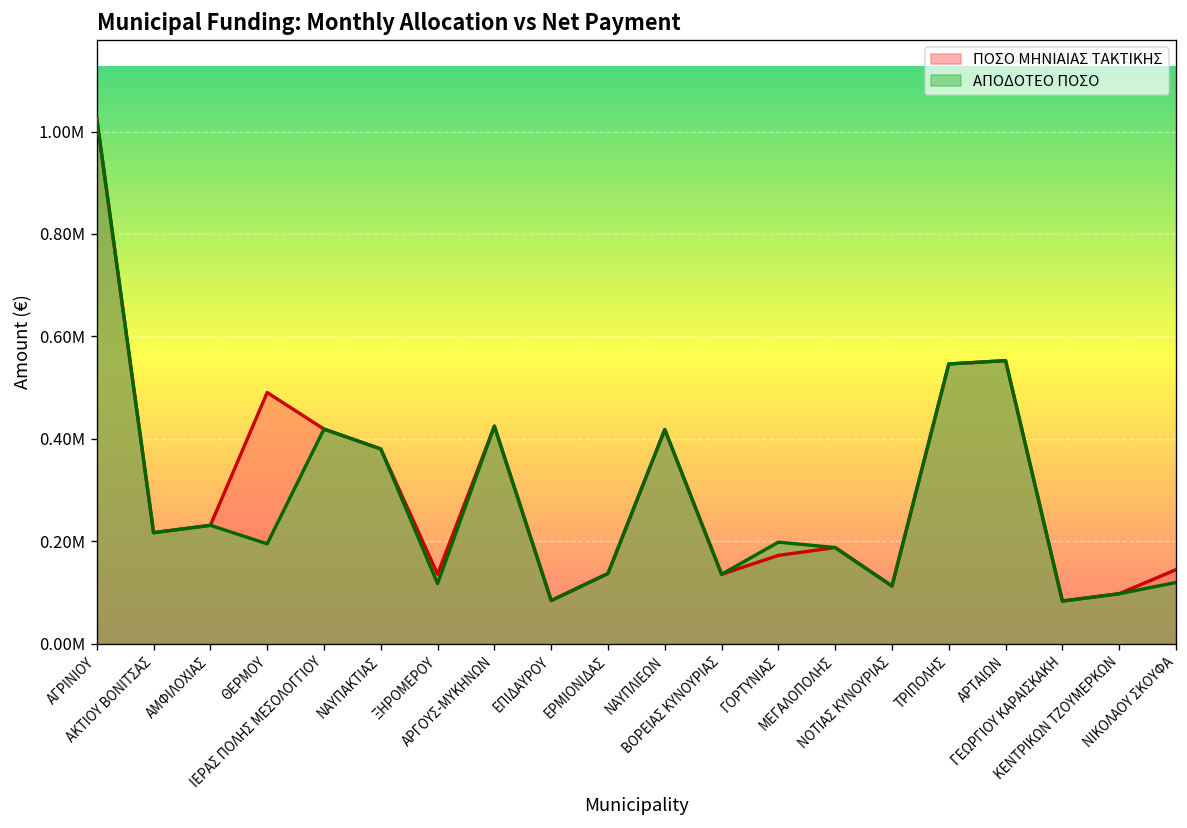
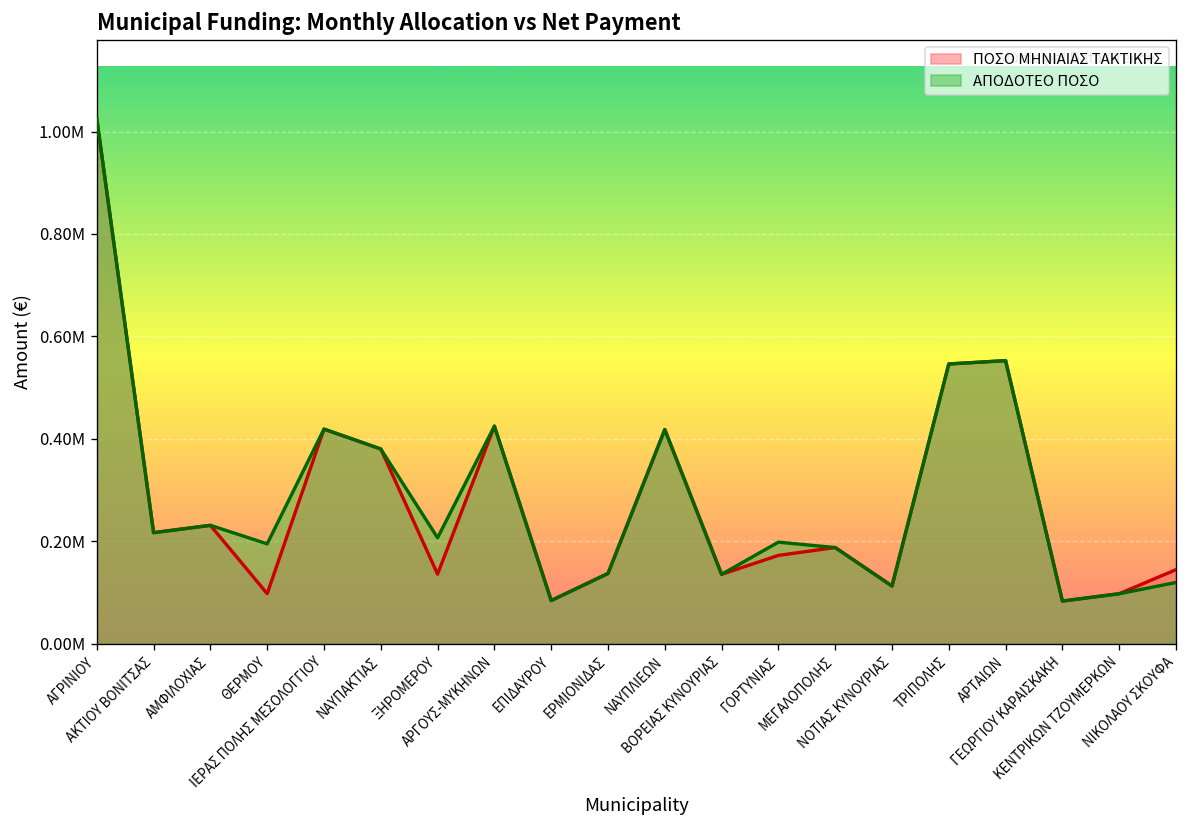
ΠΟΣΟ ΜΗΝΙΑΙΑΣ ΤΑΚΤΙΚΗΣ, ΘΕΡΜΟΥ: 490000 -> 100000
ΑΠΟΔΟΤΕΟ ΠΟΣΟ, ΞΗΡΟΜΕΡΟΥ: 120000 -> 210000
